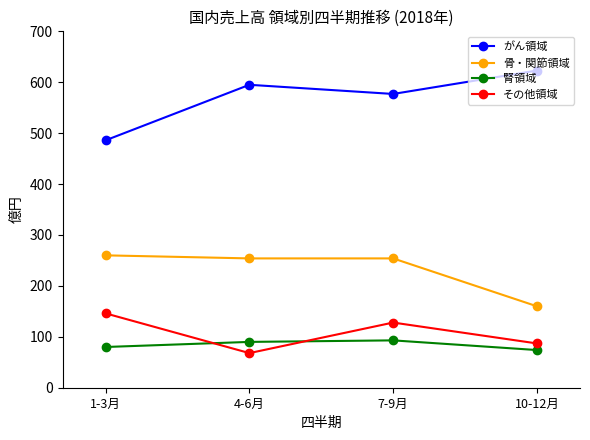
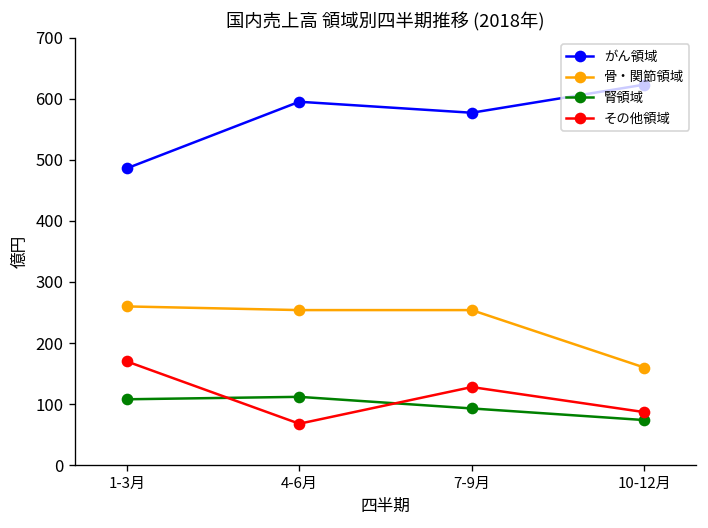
腎領域, 1-3月: 80 -> 110
その他領域, 1-3月: 150 -> 170
腎領域, 4-6月: 90 -> 110
